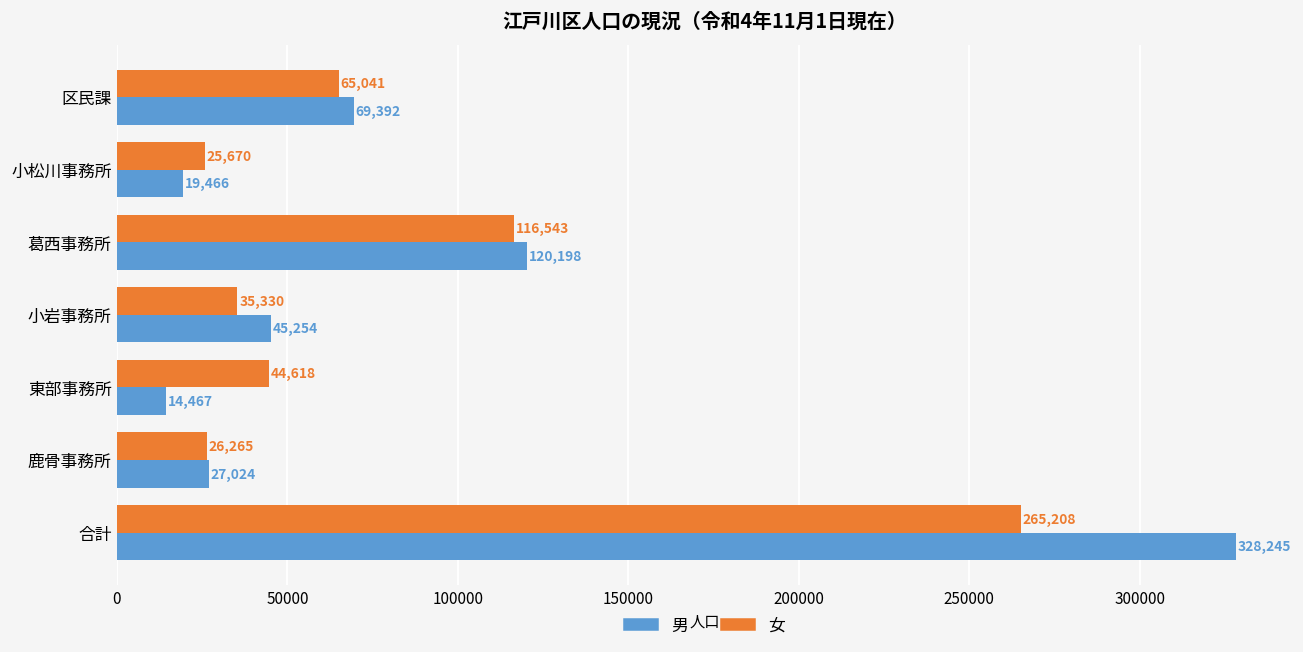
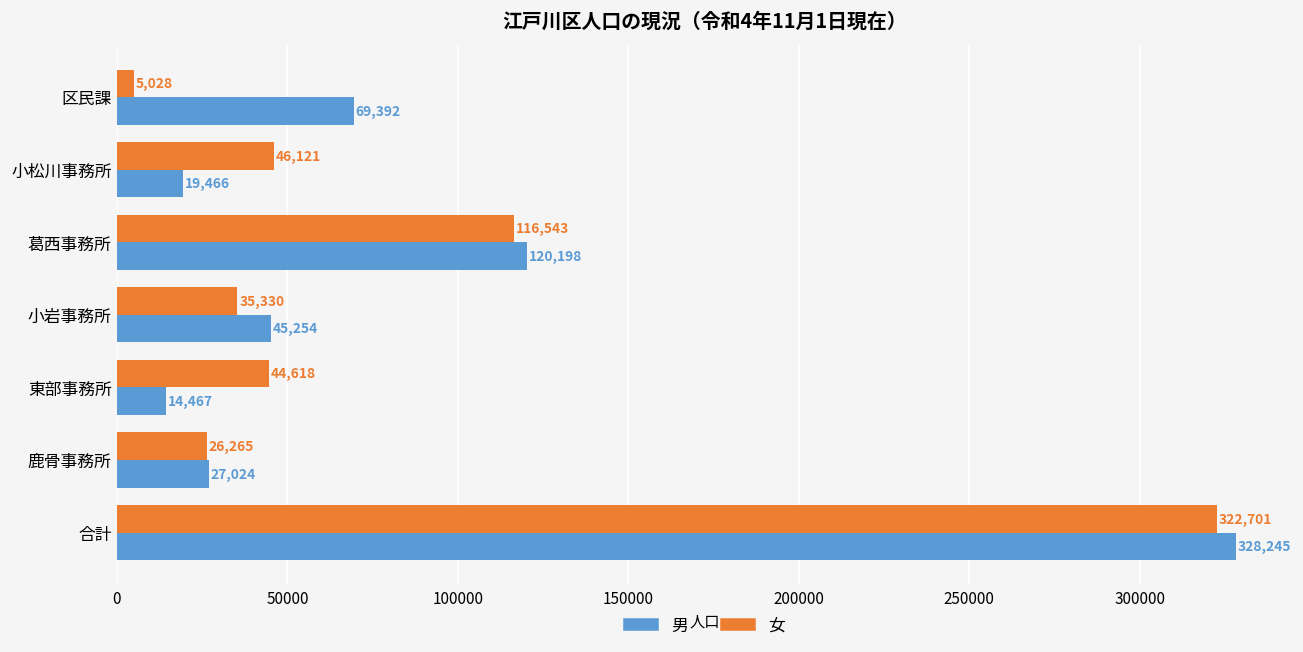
女, 区民課: 65,041 -> 5,028
女, 小松川事務所: 25,670 -> 46,121
女, 合計: 265,208 -> 322,701
